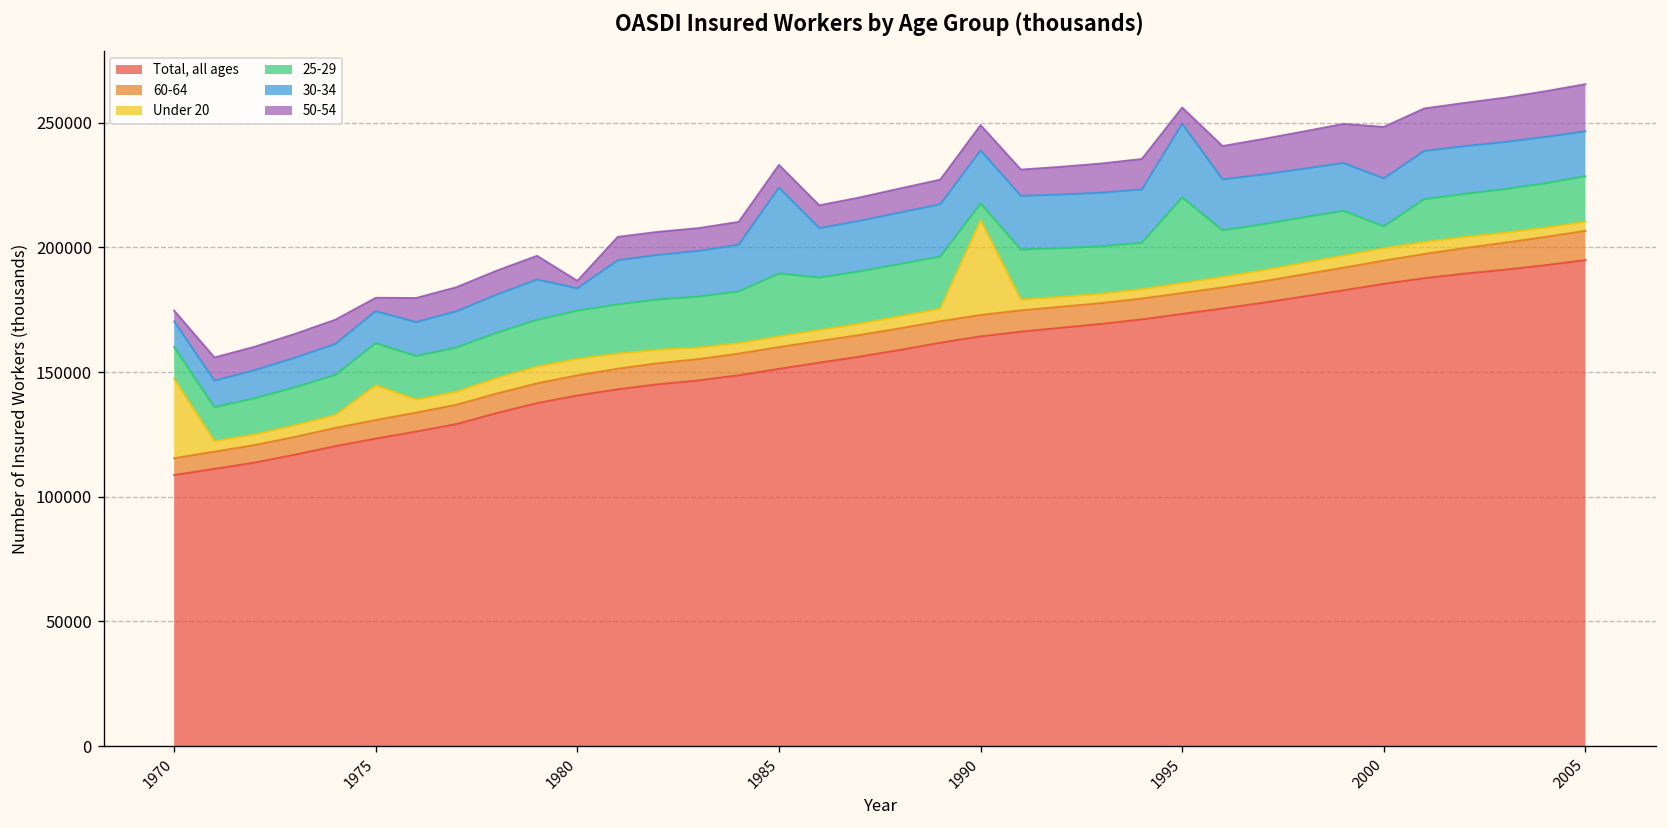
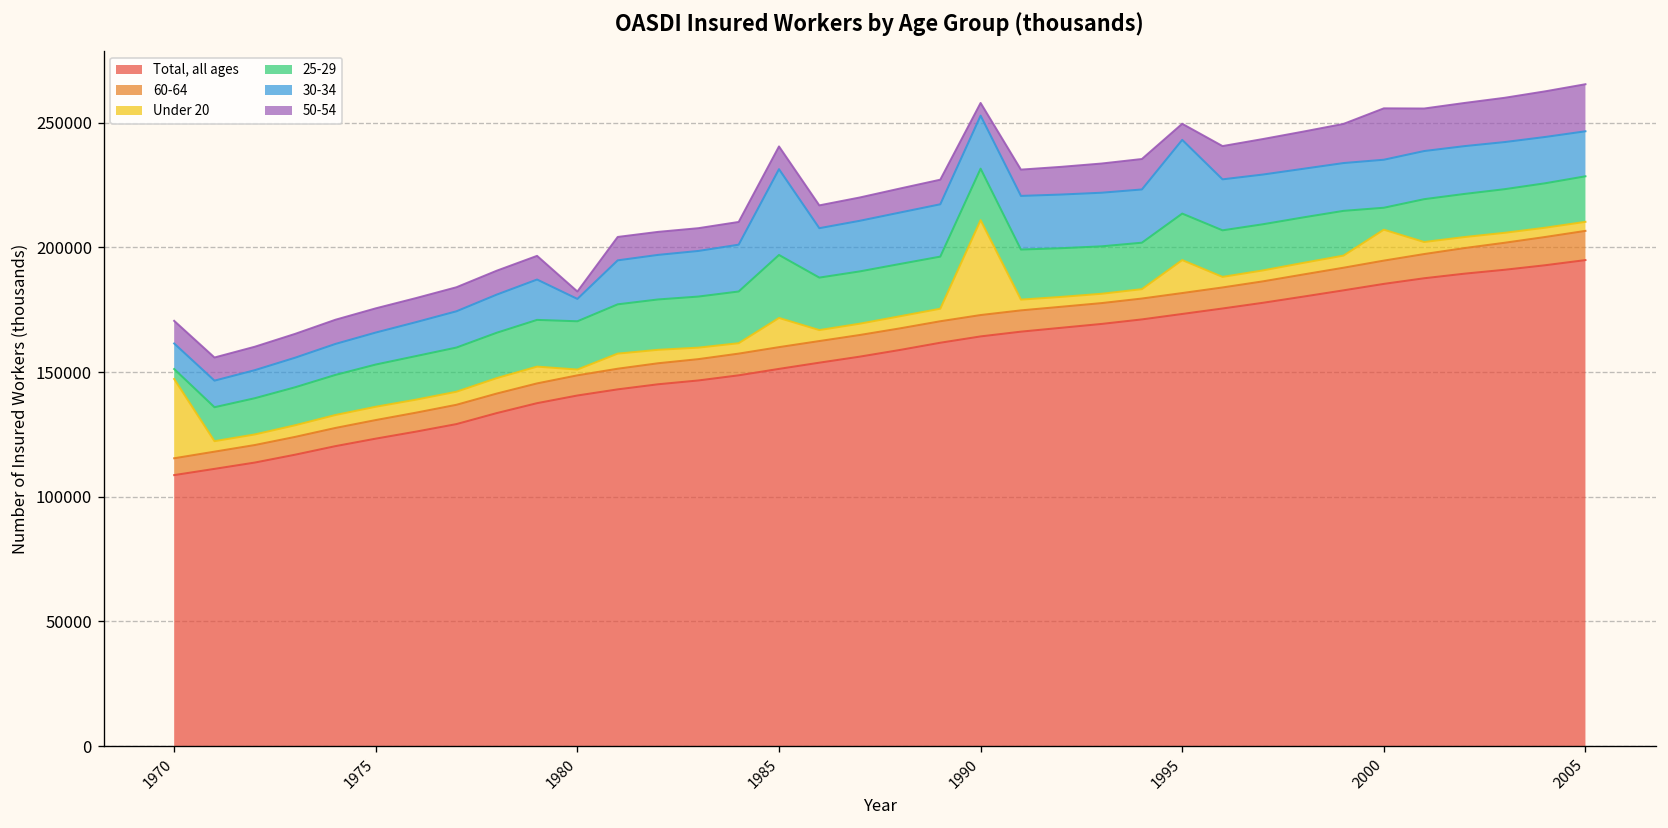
25-29, 1970: 13000 -> 4000
50-54, 1970: 4000 -> 9000
Under 20, 1975: 14000 -> 5000
50-54, 1975: 5000 -> 10000
Under 20, 1980: 7000 -> 2000
Under 20, 1985: 4000 -> 12000
25-29, 1990: 7000 -> 21000
50-54, 1990: 10000 -> 5000
Under 20, 1995: 4000 -> 13000
25-29, 1995: 34000 -> 19000
Under 20, 2000: 5000 -> 12000
